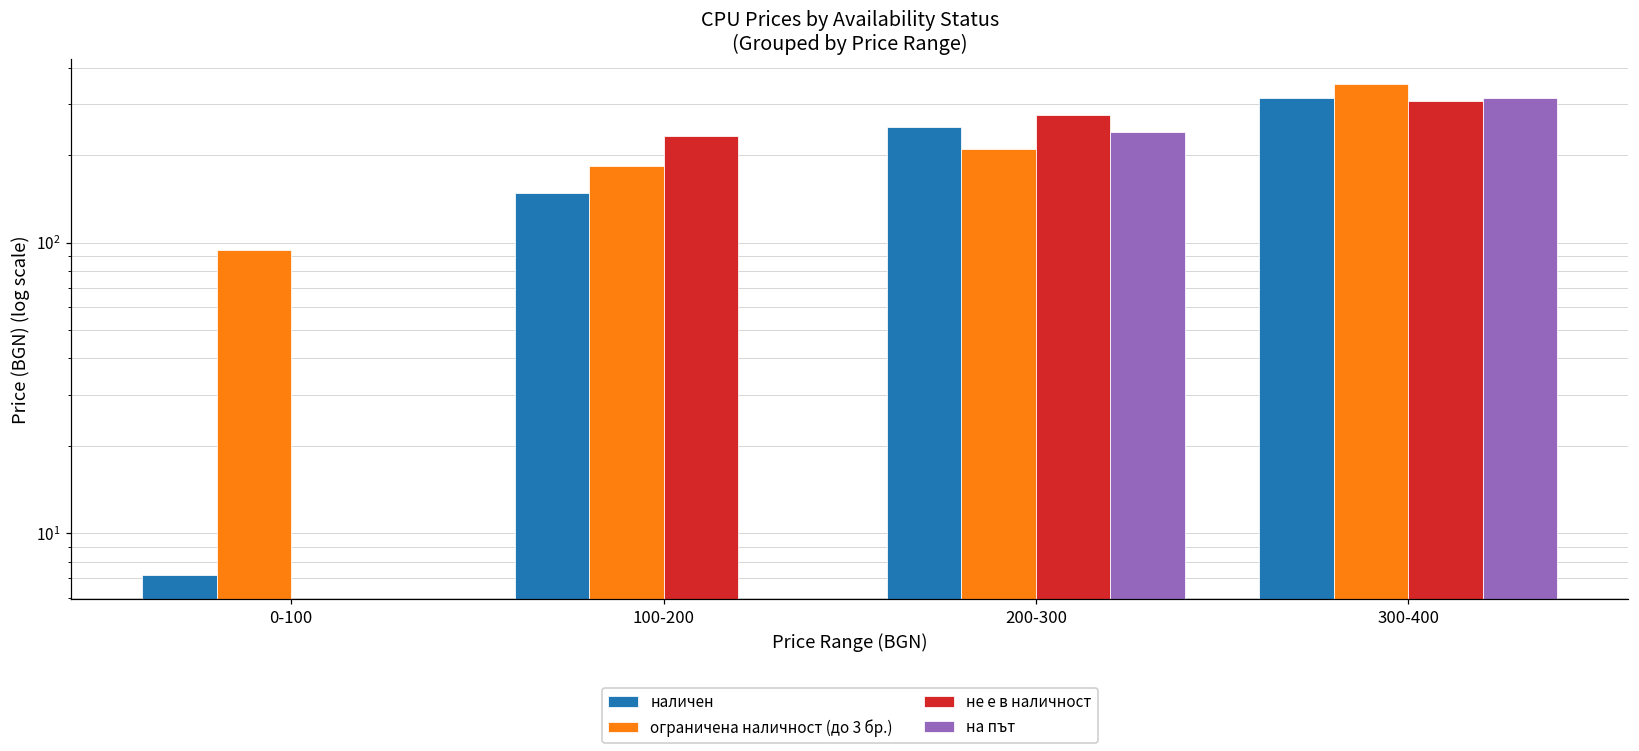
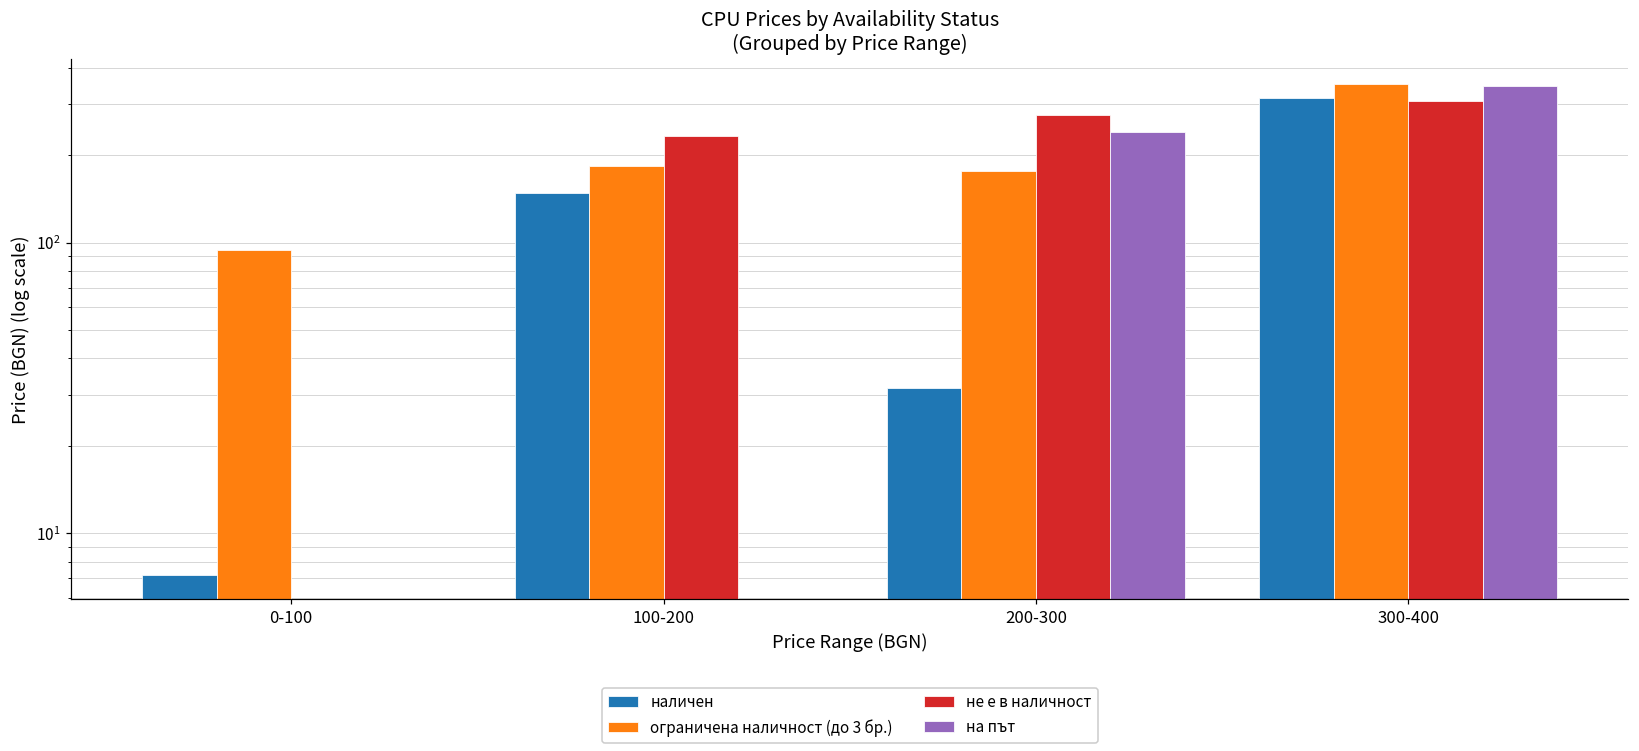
наличен, 200-300: 250 -> 32
ограничена наличност (до 3 бр.), 200-300: 210 -> 180
на път, 300-400: 310 -> 350
